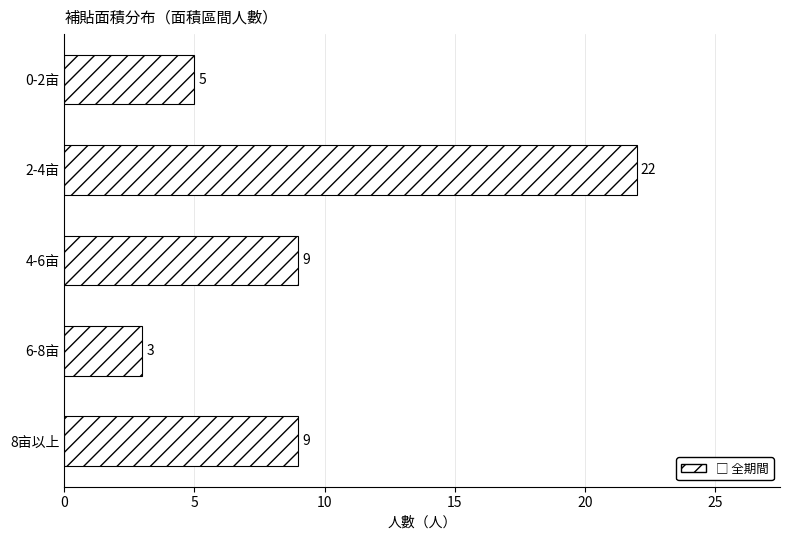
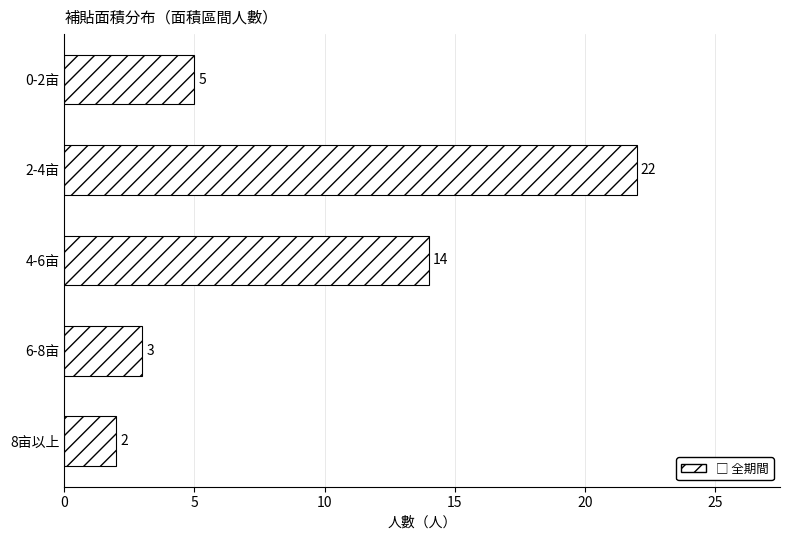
4-6亩: 9 -> 14
8亩以上: 9 -> 2
